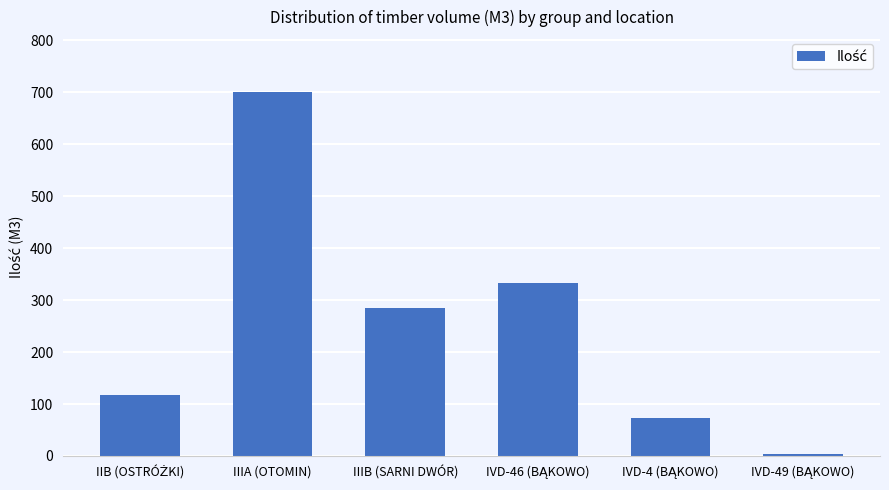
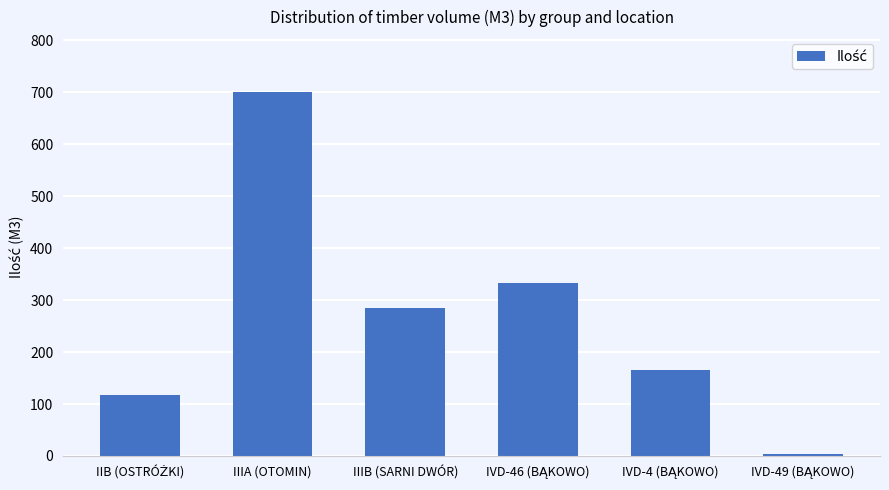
IVD-4 (BĄKOWO): 70 -> 170
